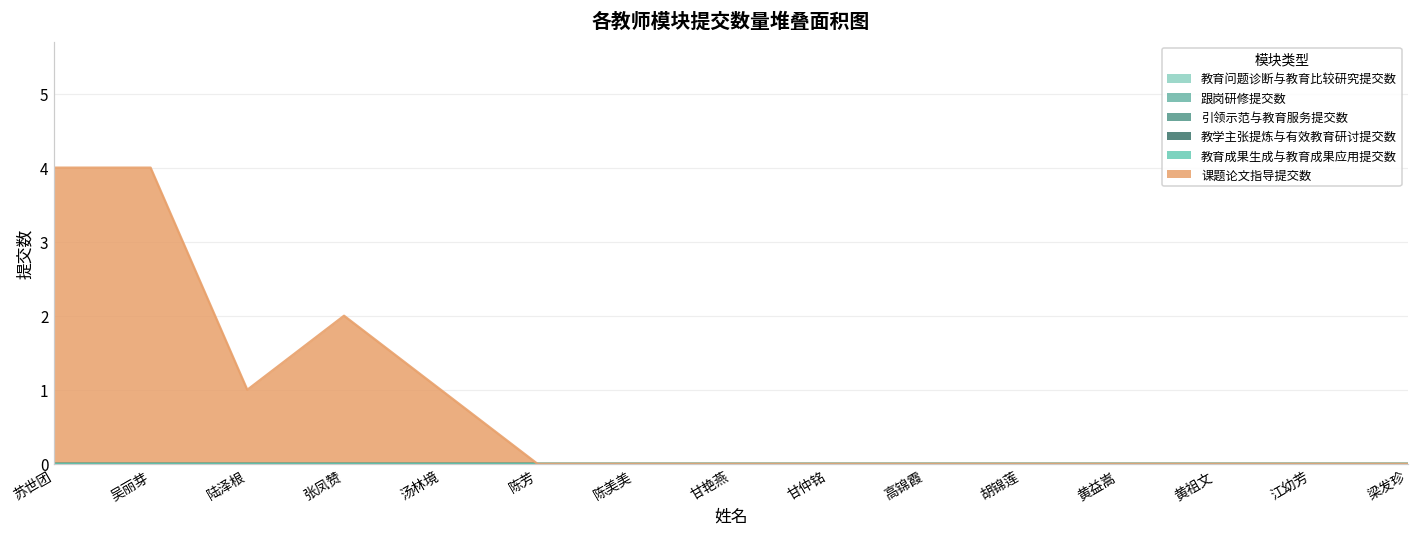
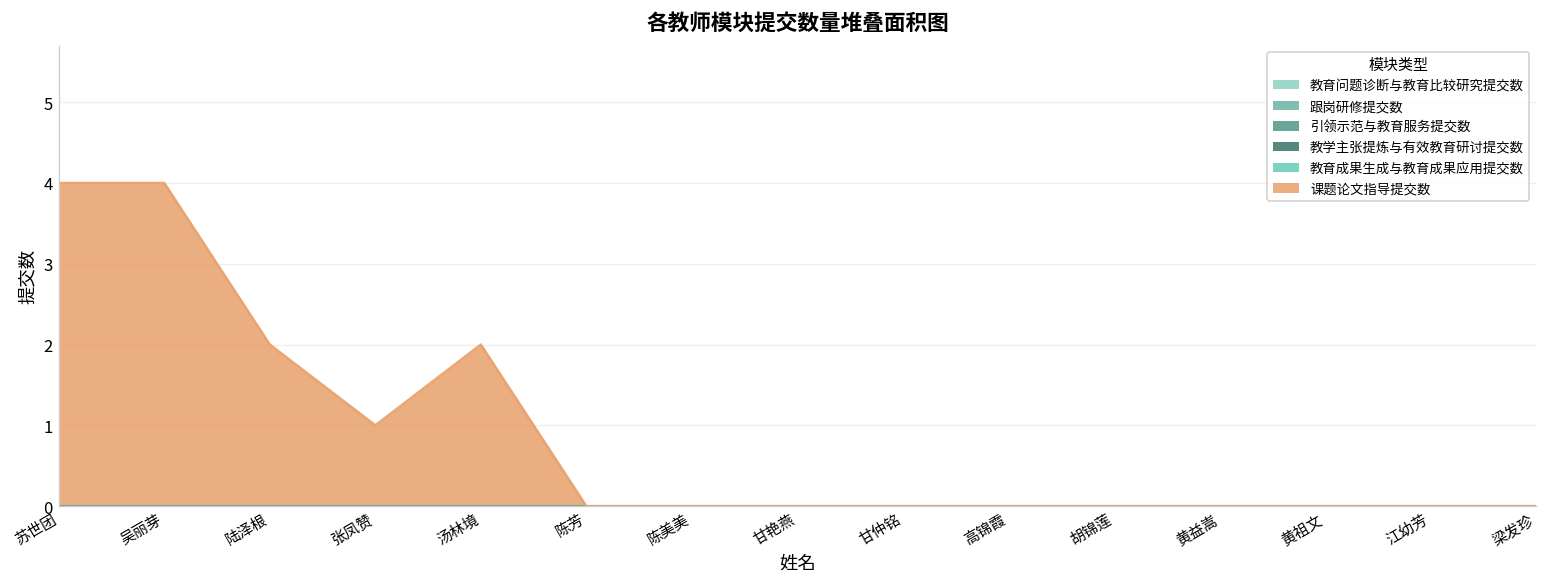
课题论文指导提交数, 陆泽根: 1 -> 2
课题论文指导提交数, 张凤赞: 2 -> 1
课题论文指导提交数, 汤林境: 1 -> 2
